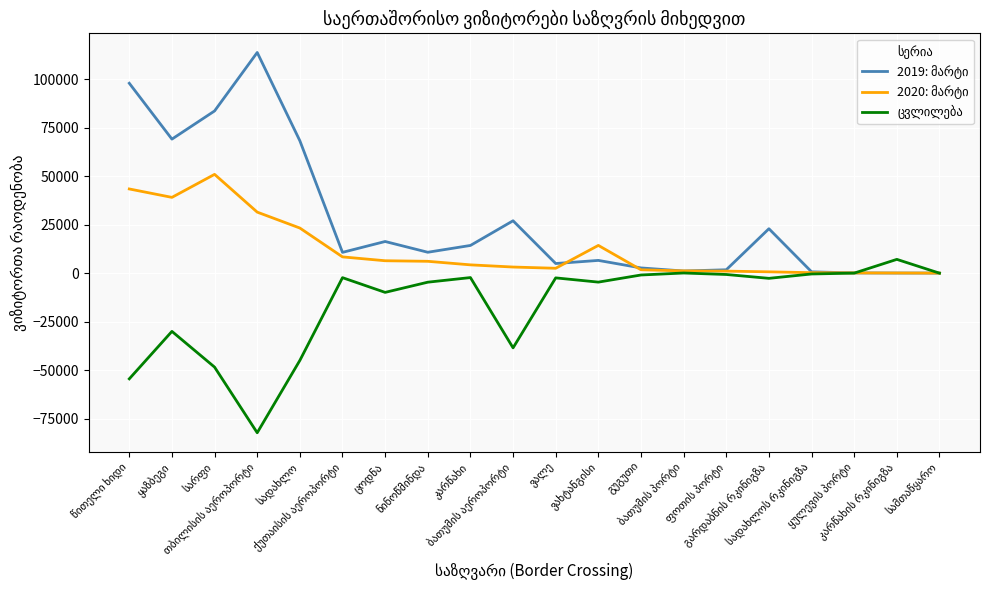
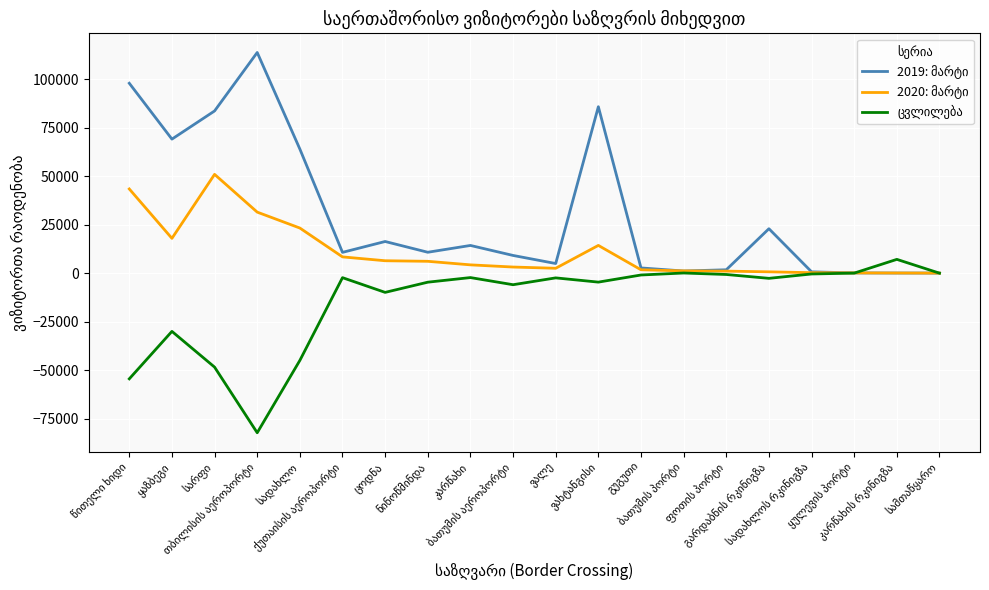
2020: მარტი, ყაზბეგი: 39000 -> 18000
2019: მარტი, სადახლო: 68000 -> 64000
2019: მარტი, ბათუმის აეროპორტი: 27000 -> 9000
ცვლილება, ბათუმის აეროპორტი: -39000 -> -6000
2019: მარტი, ვახტანგისი: 7000 -> 86000
